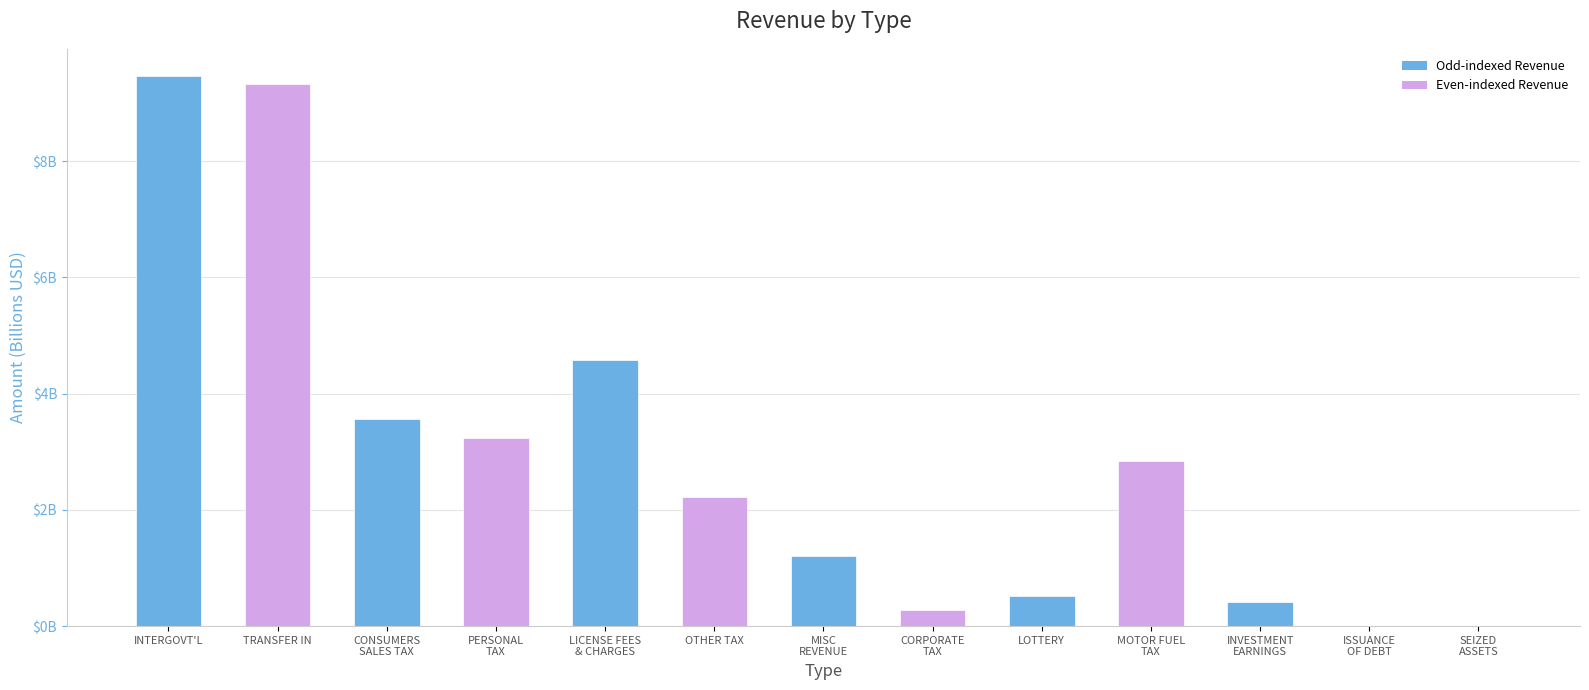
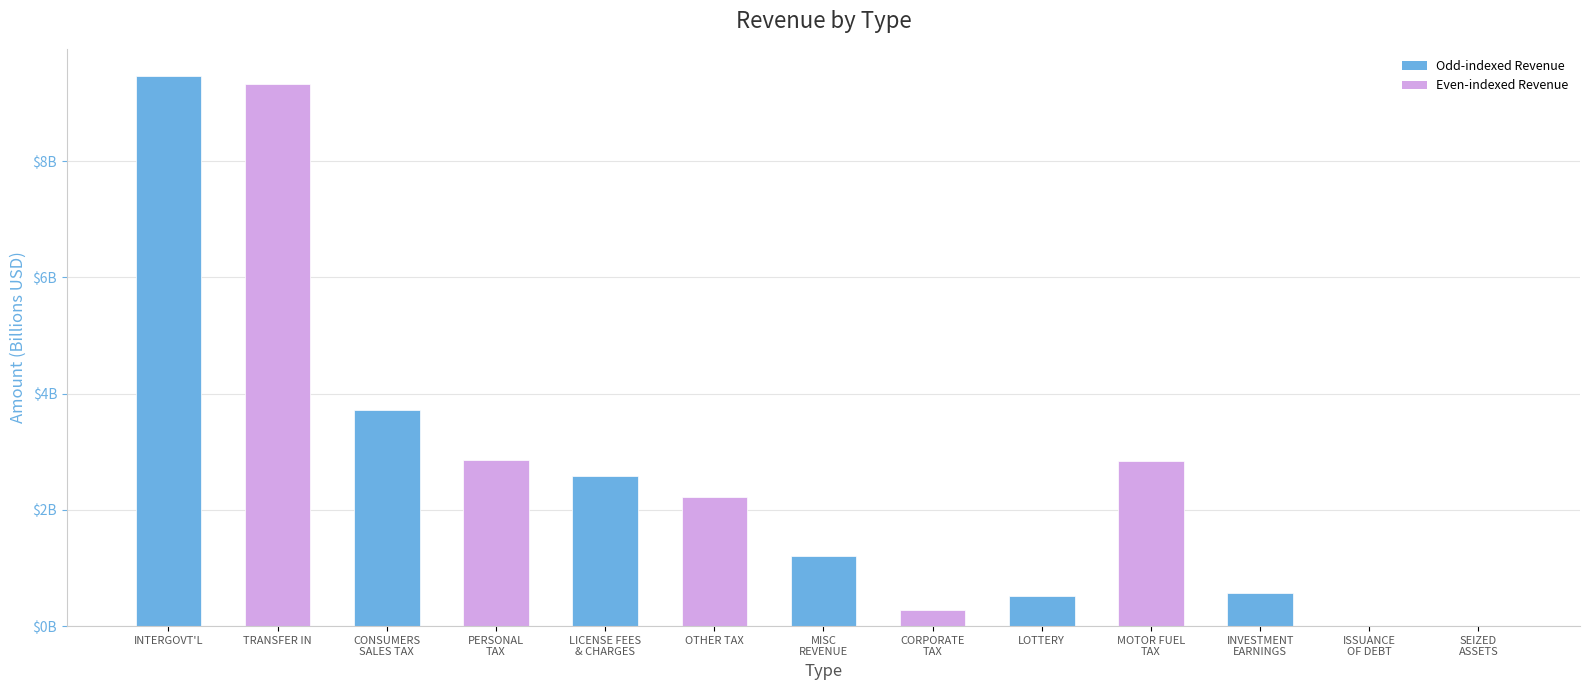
CONSUMERS SALES TAX: $3600000000 -> $3700000000
PERSONAL TAX: $3200000000 -> $2900000000
LICENSE FEES & CHARGES: $4600000000 -> $2600000000
INVESTMENT EARNINGS: $400000000 -> $600000000
